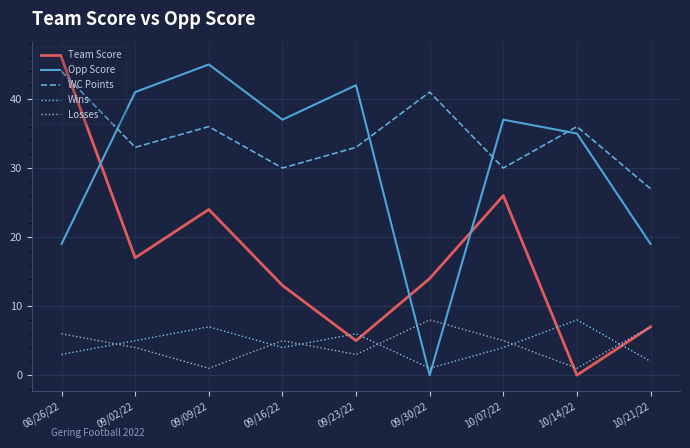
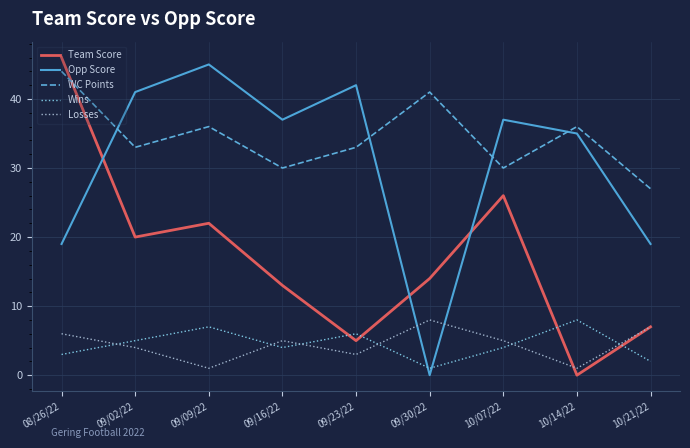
Team Score, 09/02/22: 17 -> 20
Team Score, 09/09/22: 24 -> 22
